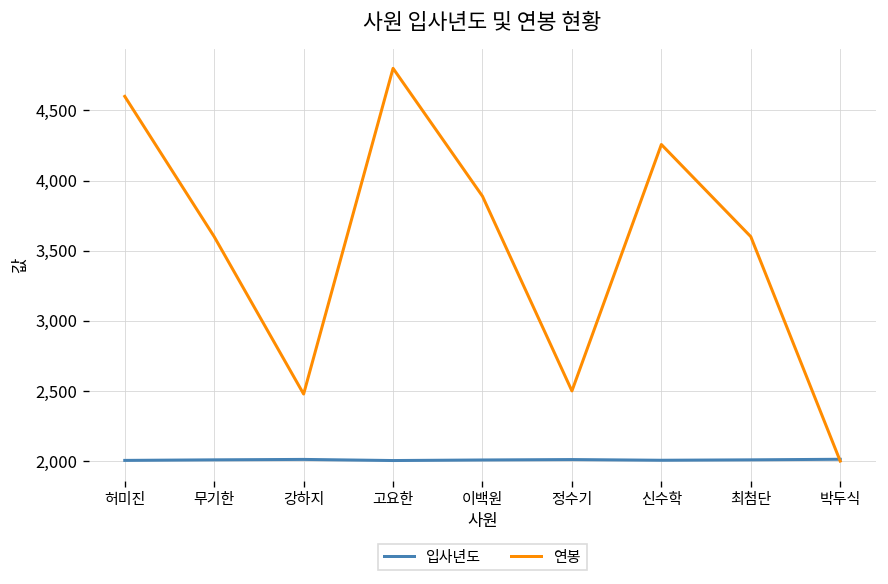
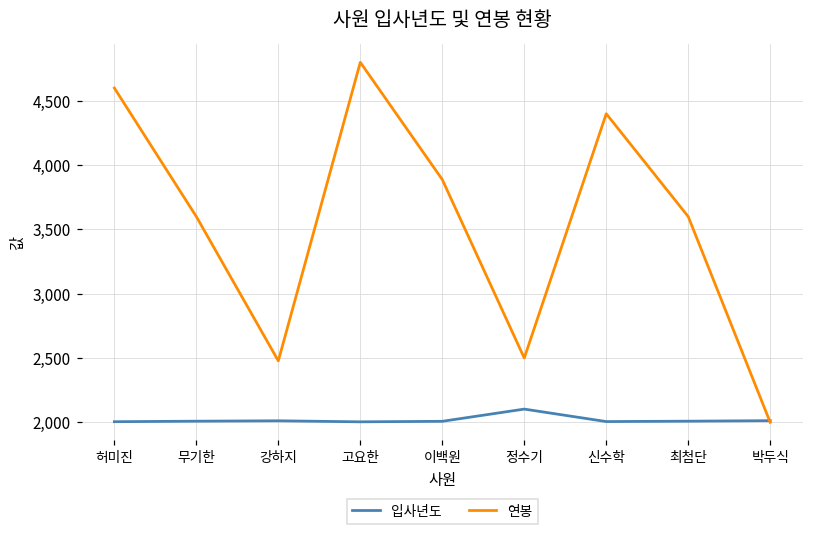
입사년도, 정수기: 2,010 -> 2,100
연봉, 신수학: 4,260 -> 4,400
